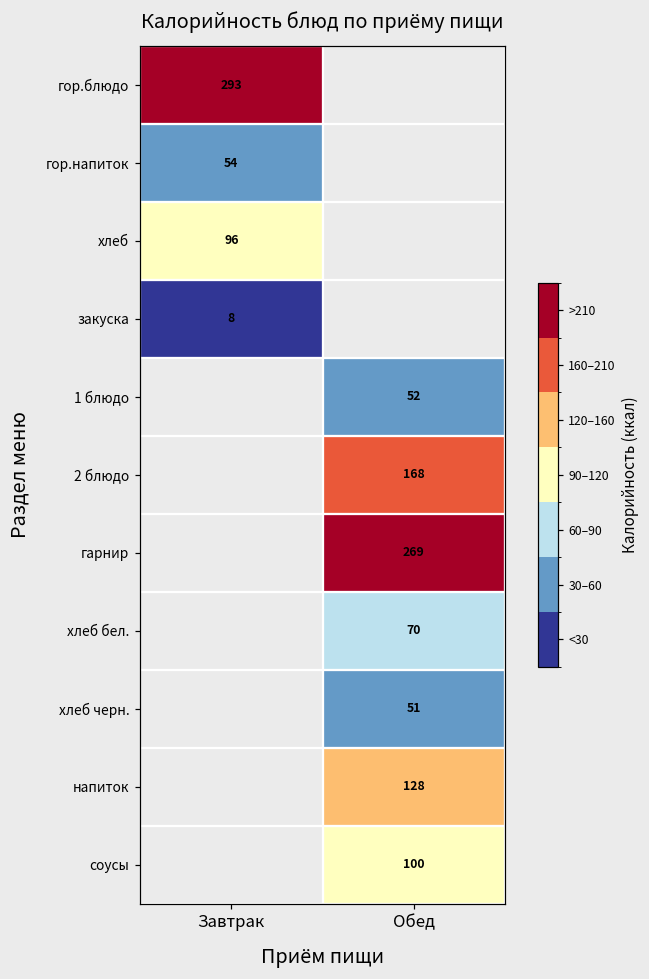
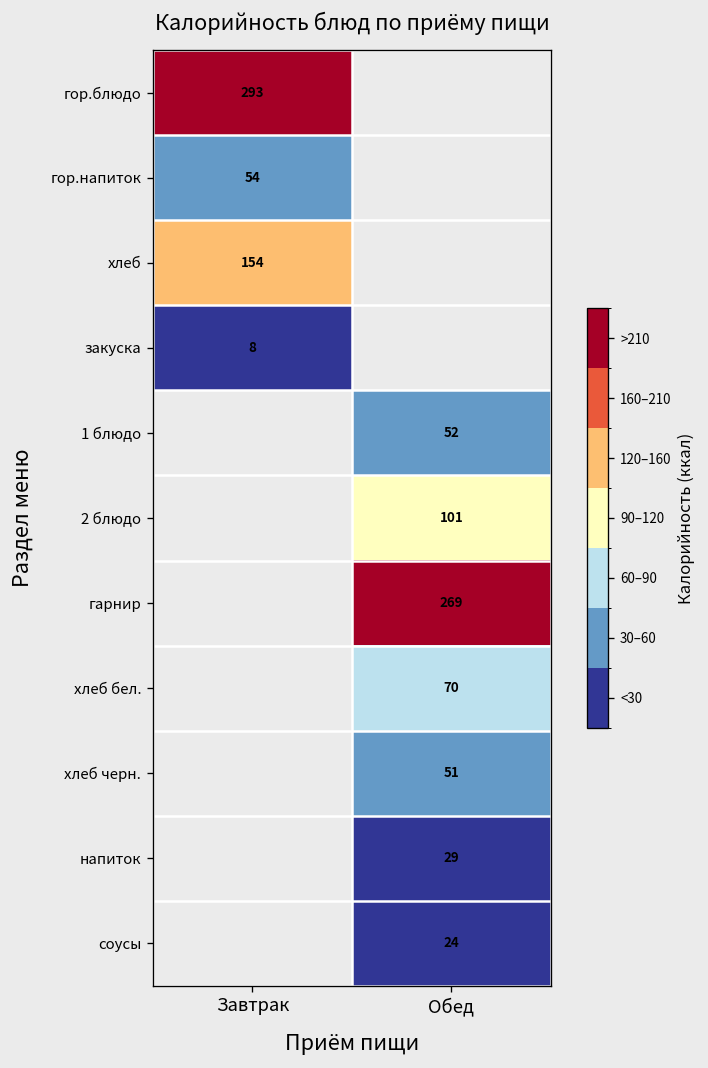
хлеб, Завтрак: 96 -> 154
2 блюдо, Обед: 168 -> 101
напиток, Обед: 128 -> 29
соусы, Обед: 100 -> 24
